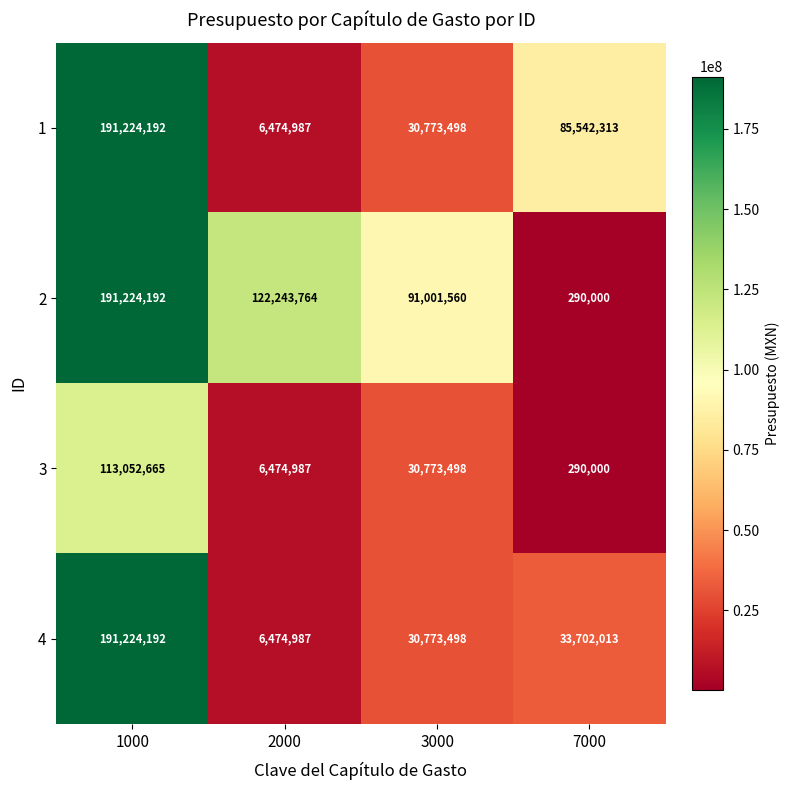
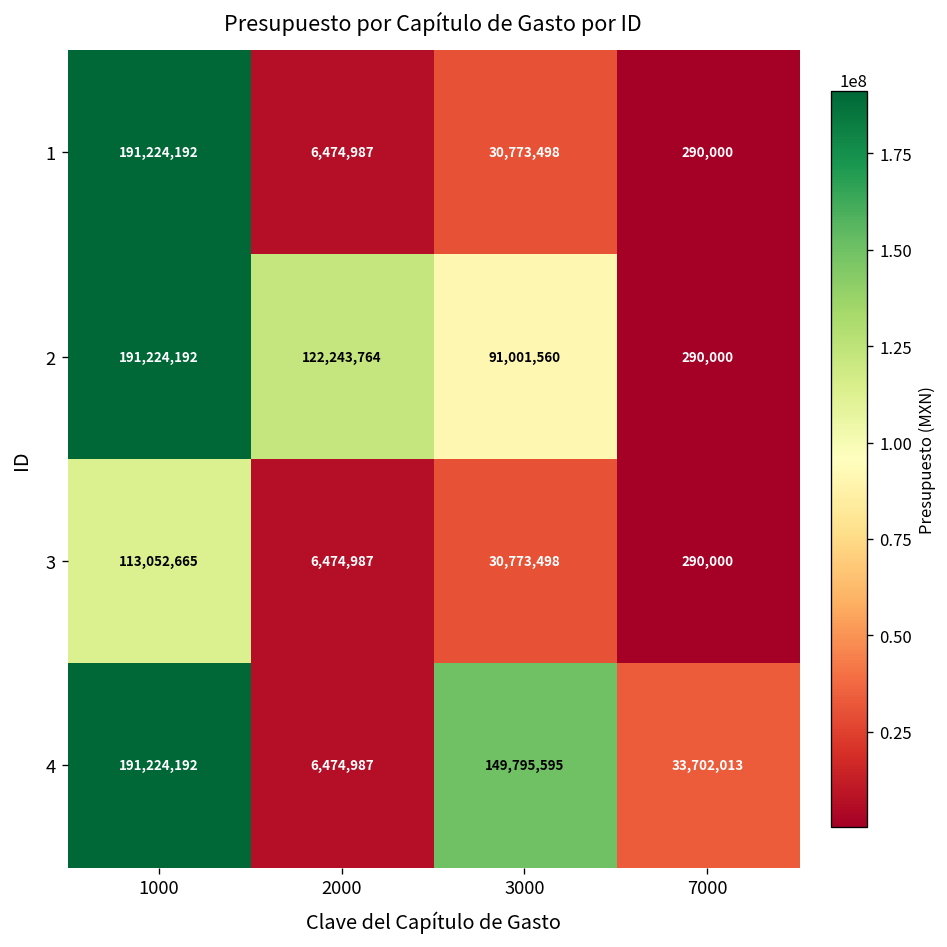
1, 7000: 85,542,313 -> 290,000
4, 3000: 30,773,498 -> 149,795,595
